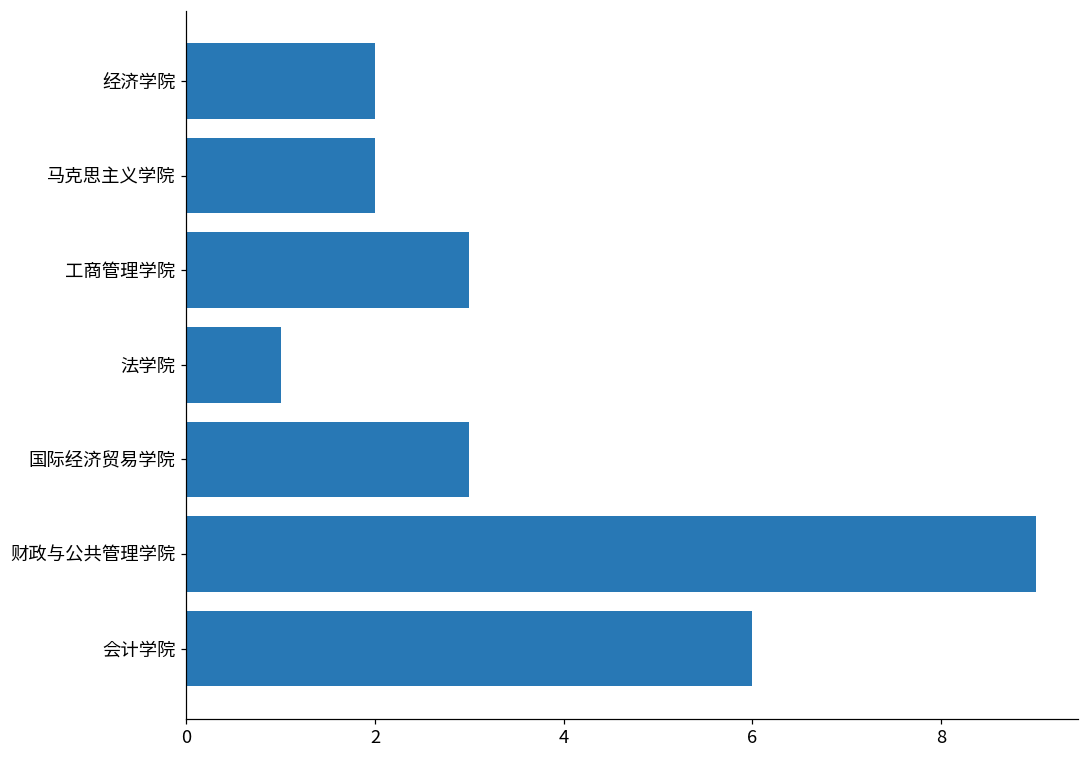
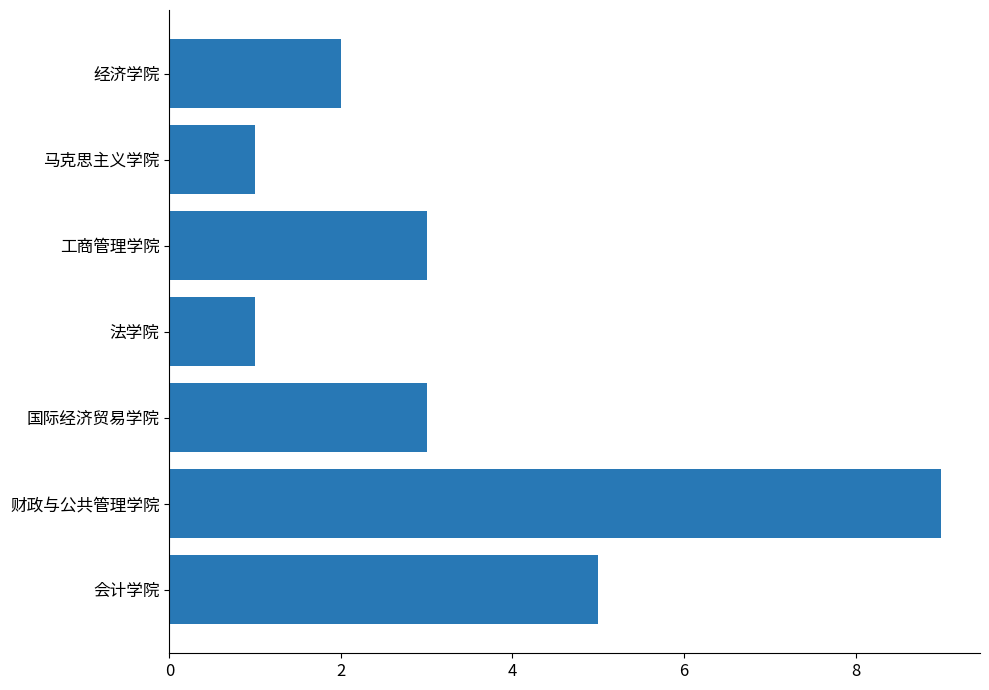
马克思主义学院: 2 -> 1
会计学院: 6 -> 5
